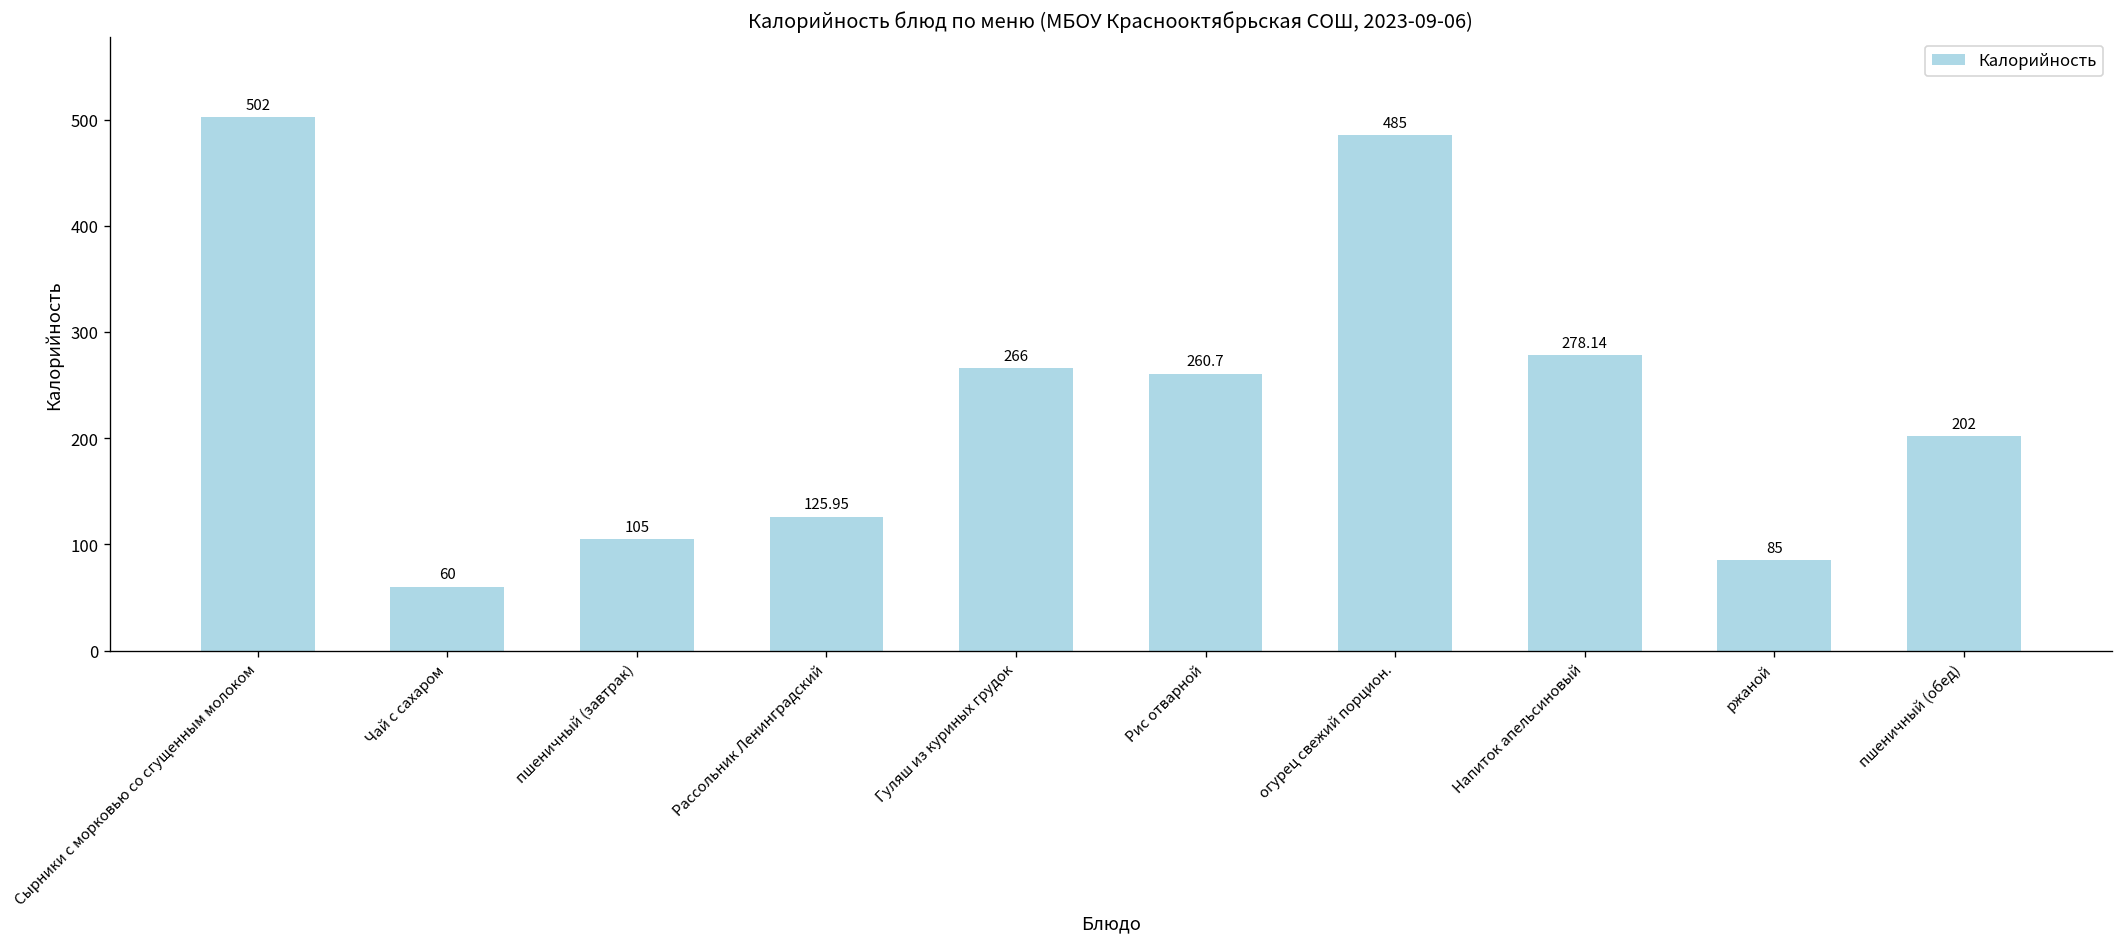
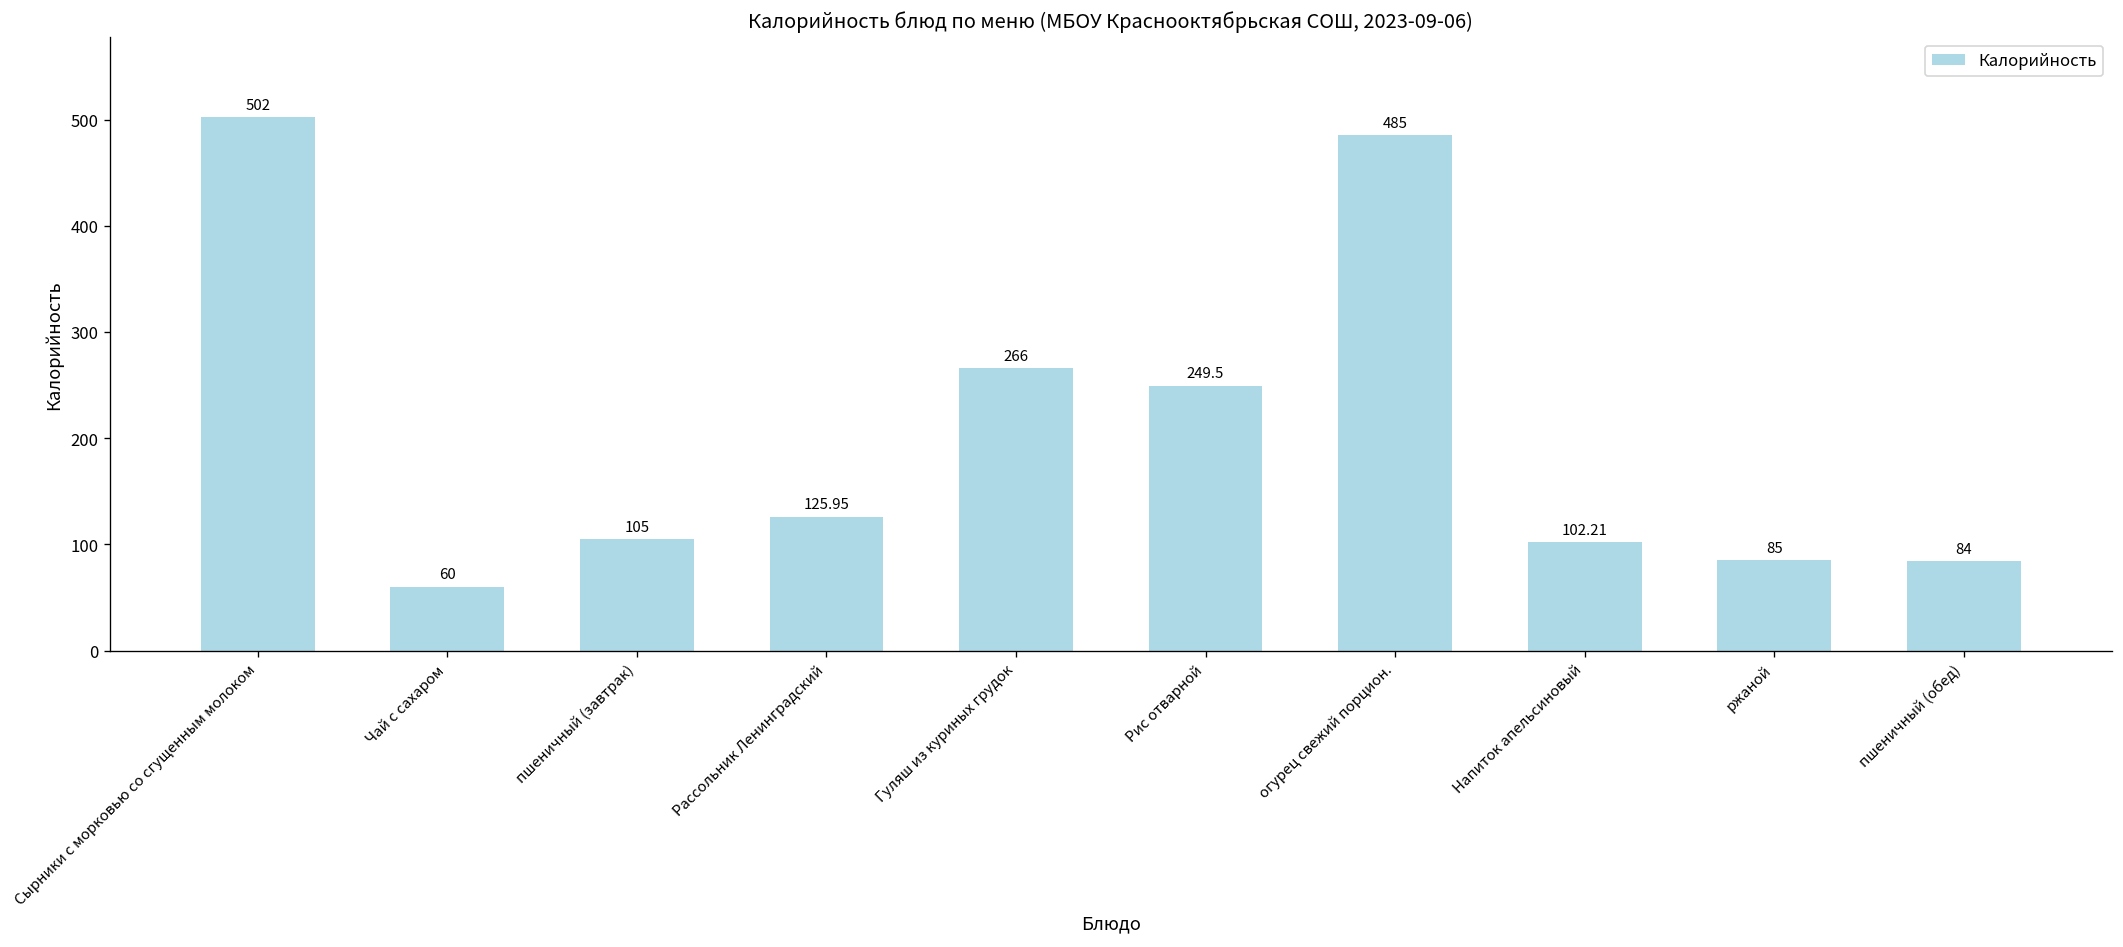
Рис отварной: 260.7 -> 249.5
Напиток апельсиновый: 278.14 -> 102.21
пшеничный (обед): 202 -> 84
